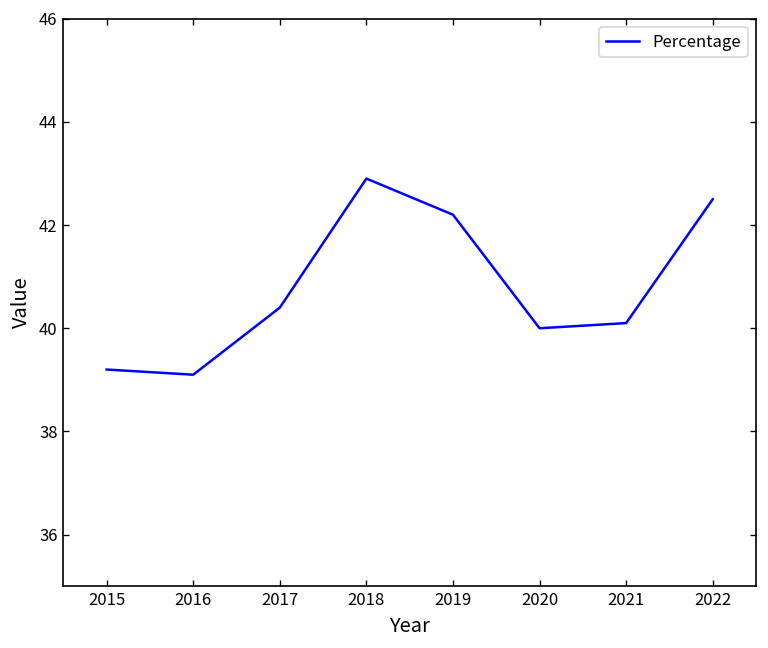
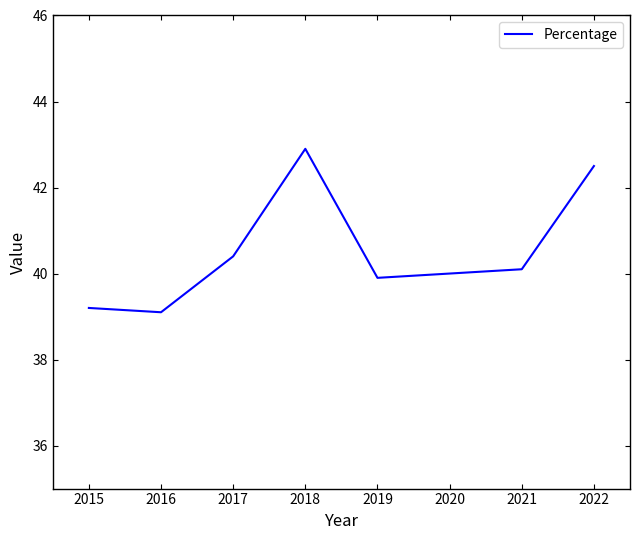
2019: 42.2 -> 39.9
